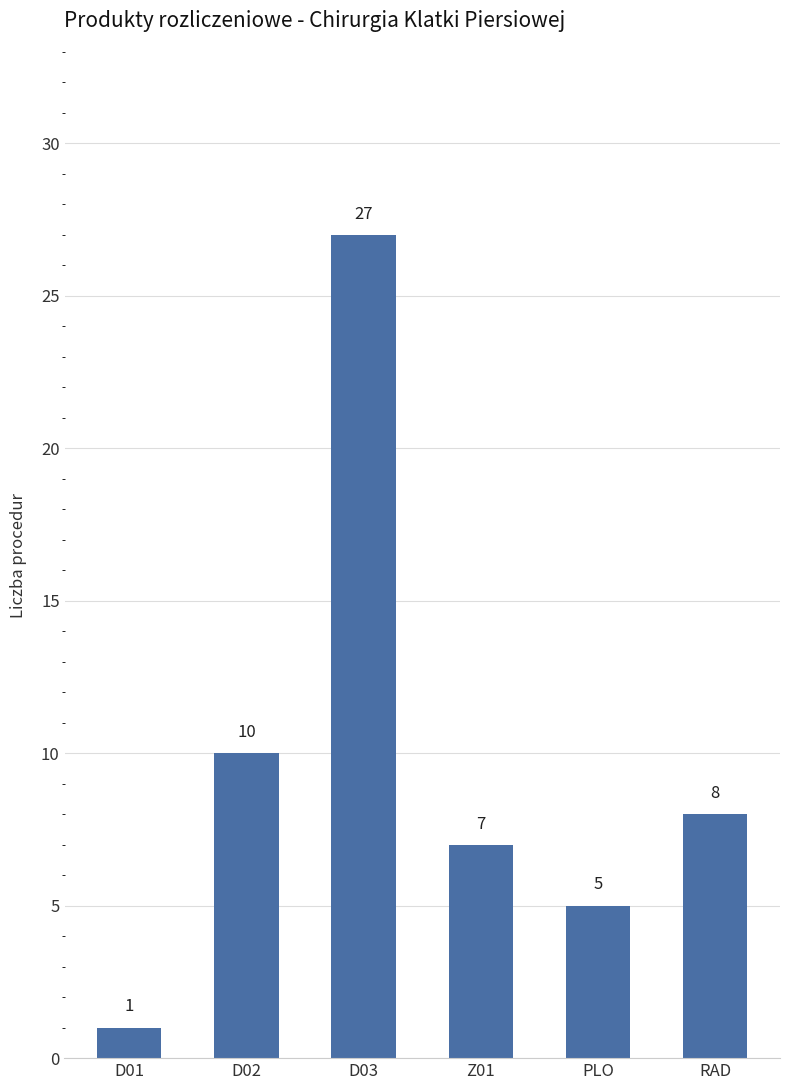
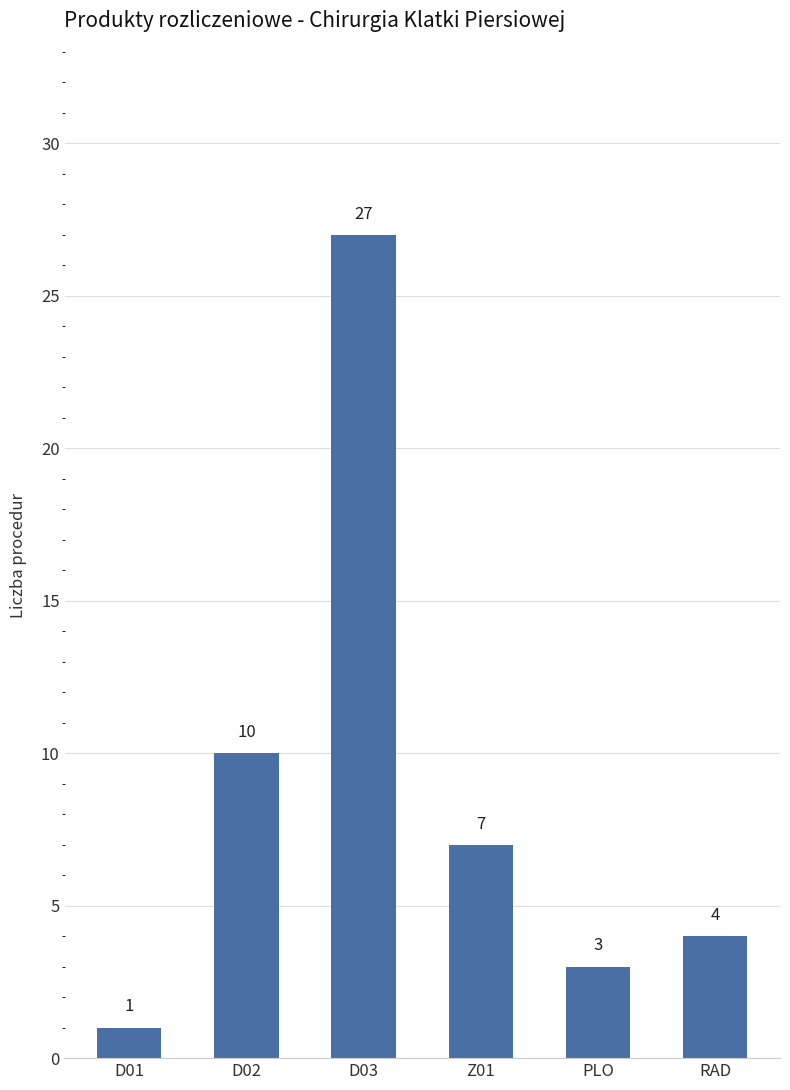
PLO: 5 -> 3
RAD: 8 -> 4
